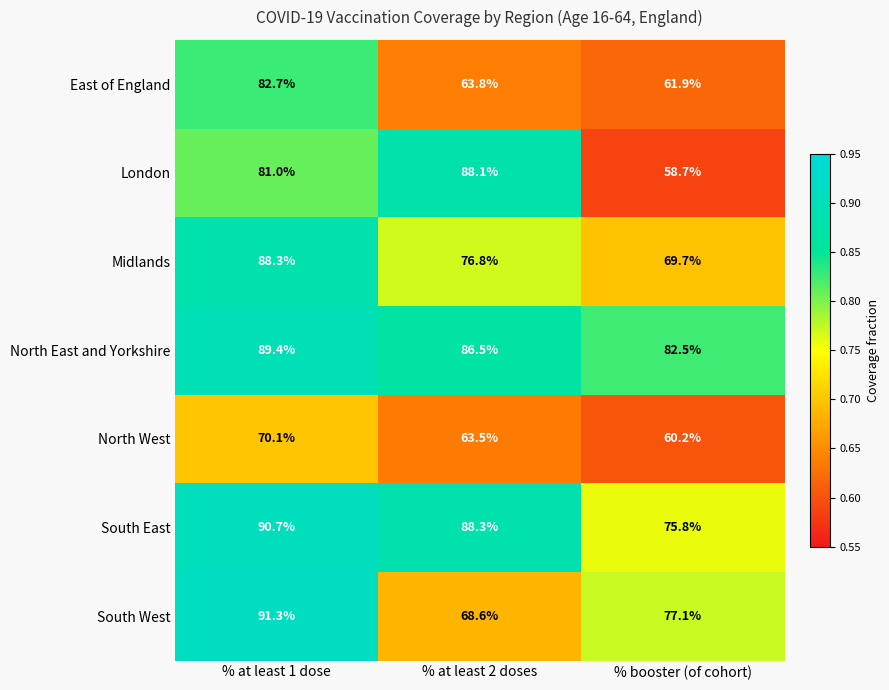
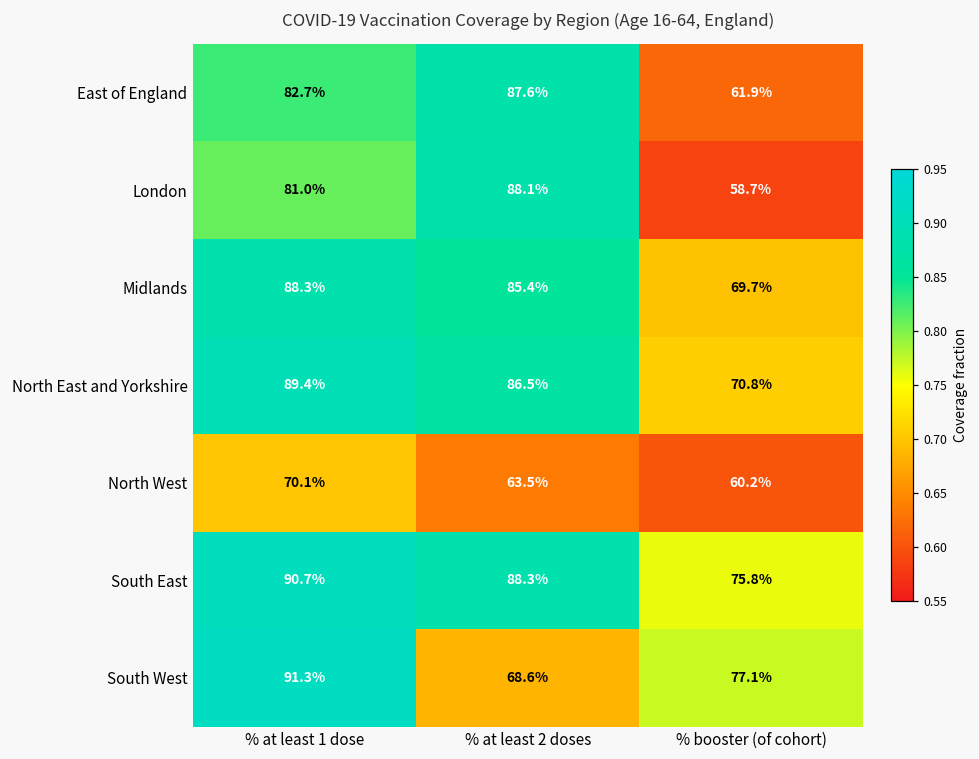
East of England, % at least 2 doses: 63.8% -> 87.6%
Midlands, % at least 2 doses: 76.8% -> 85.4%
North East and Yorkshire, % booster (of cohort): 82.5% -> 70.8%
